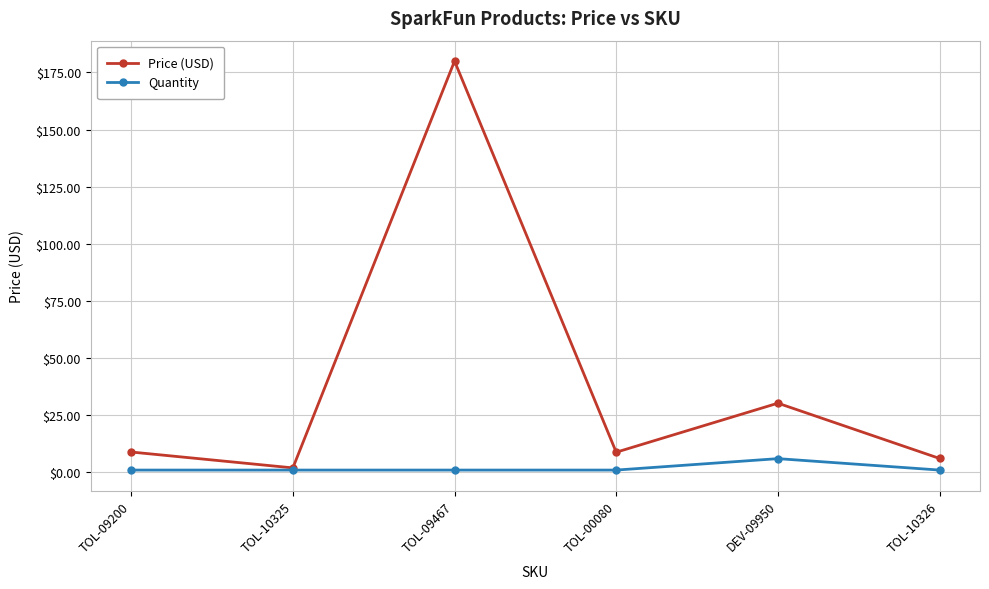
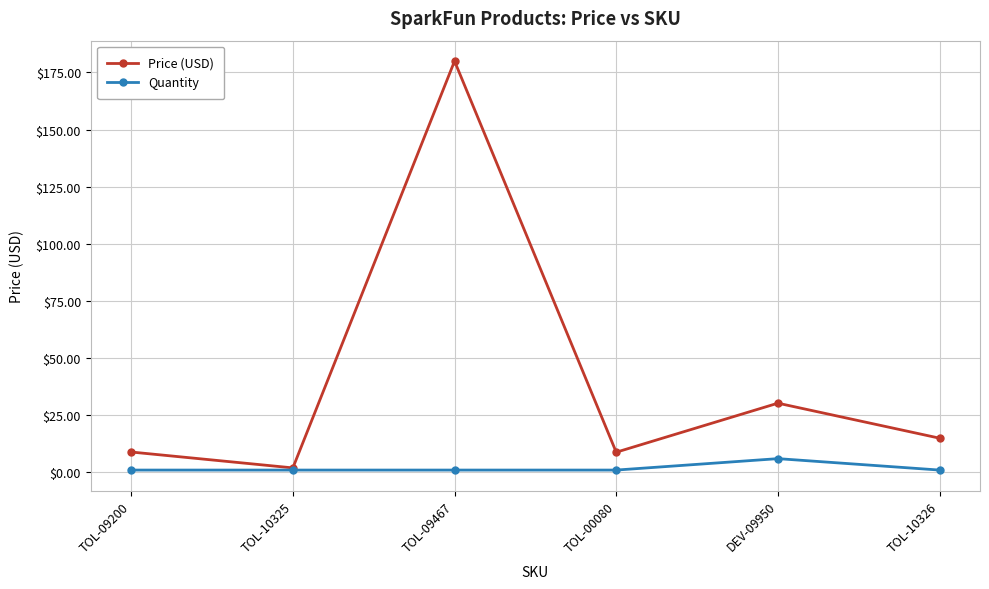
Price (USD), TOL-10326: $6 -> $15
